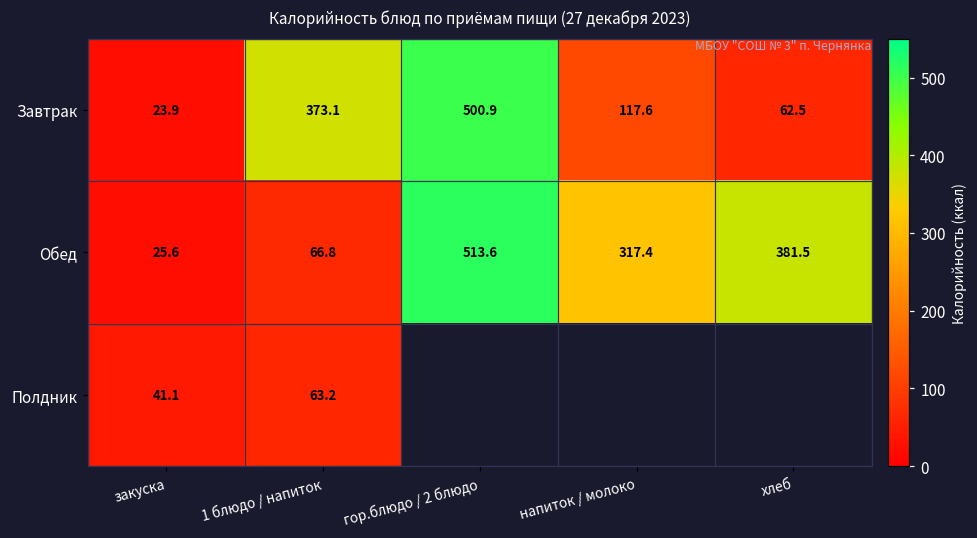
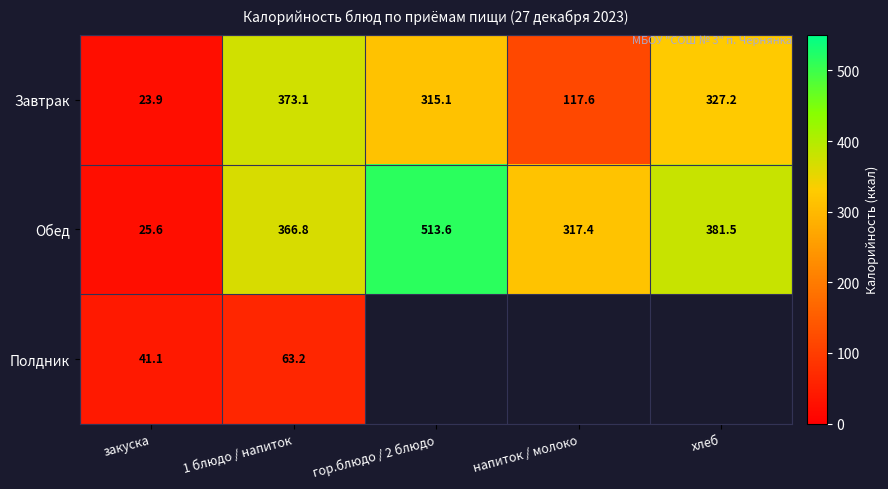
Завтрак, гор.блюдо / 2 блюдо: 500.9 -> 315.1
Завтрак, хлеб: 62.5 -> 327.2
Обед, 1 блюдо / напиток: 66.8 -> 366.8
